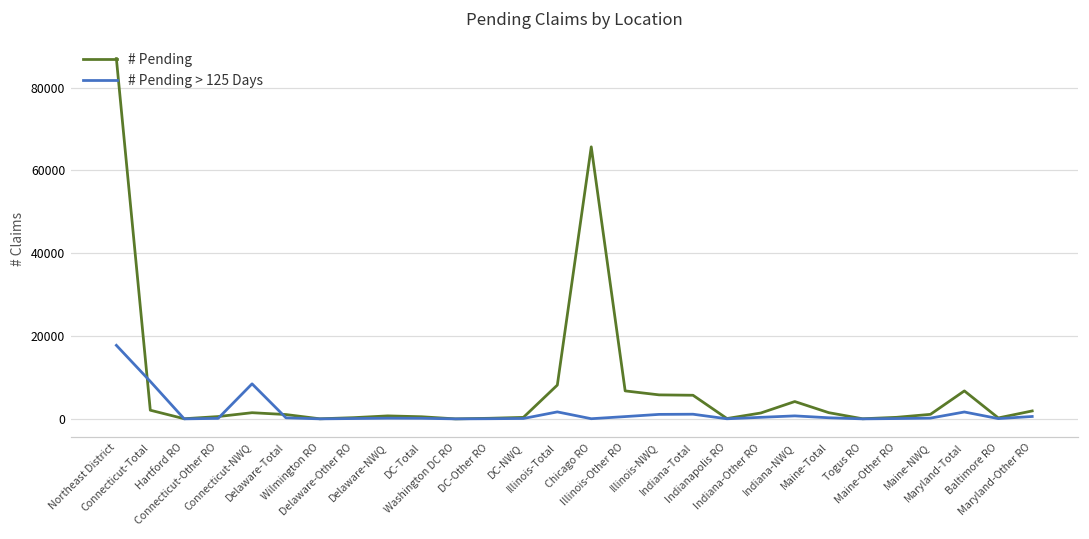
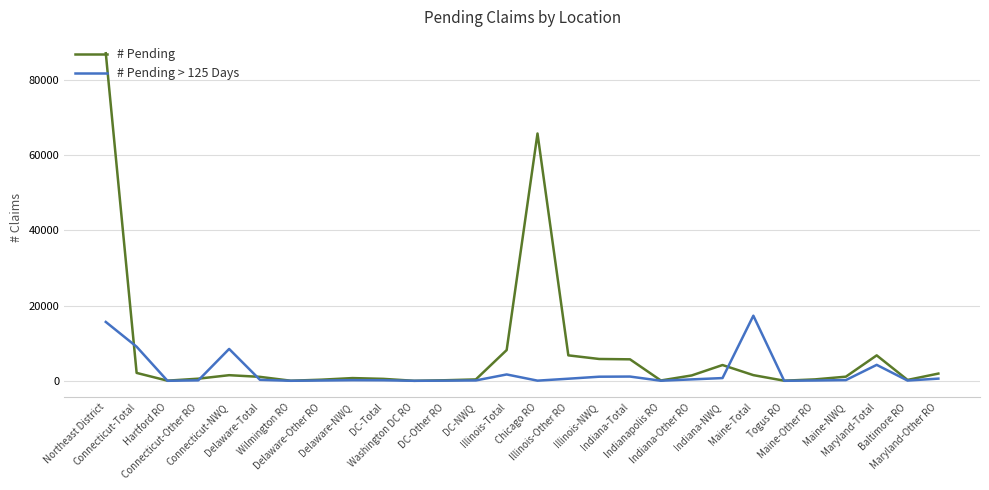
# Pending > 125 Days, Northeast District: 18000 -> 16000
# Pending > 125 Days, Maine-Total: 0 -> 17000
# Pending > 125 Days, Maryland-Total: 2000 -> 4000
